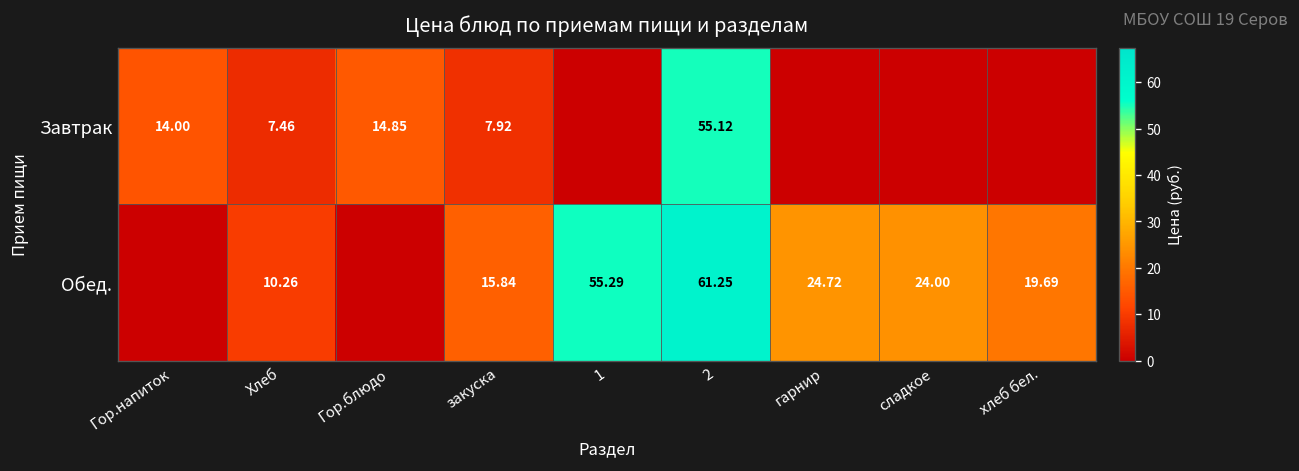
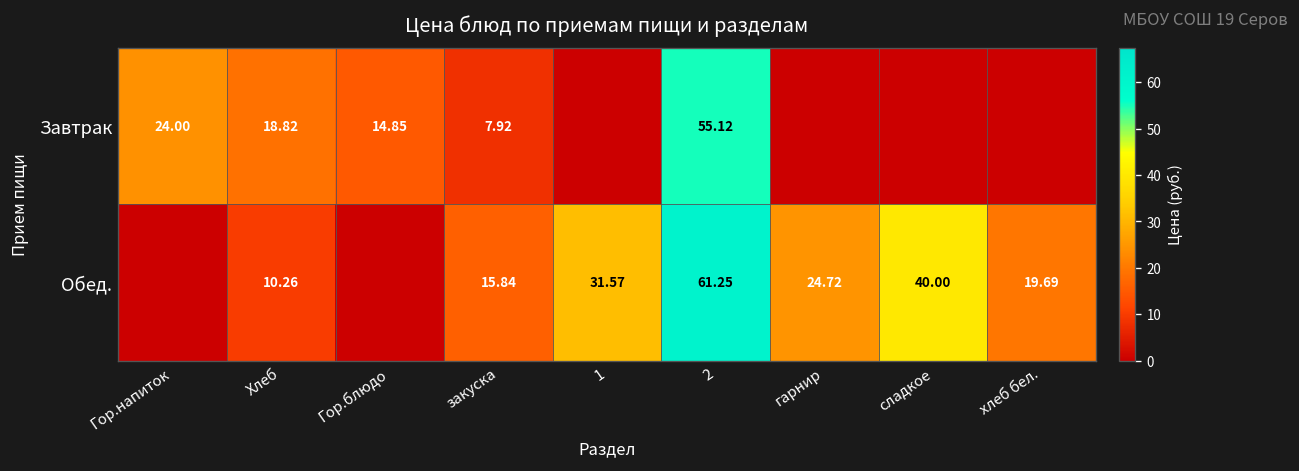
Завтрак, Гор.напиток: 14.00 -> 24.00
Завтрак, Хлеб: 7.46 -> 18.82
Обед., 1: 55.29 -> 31.57
Обед., сладкое: 24.00 -> 40.00
